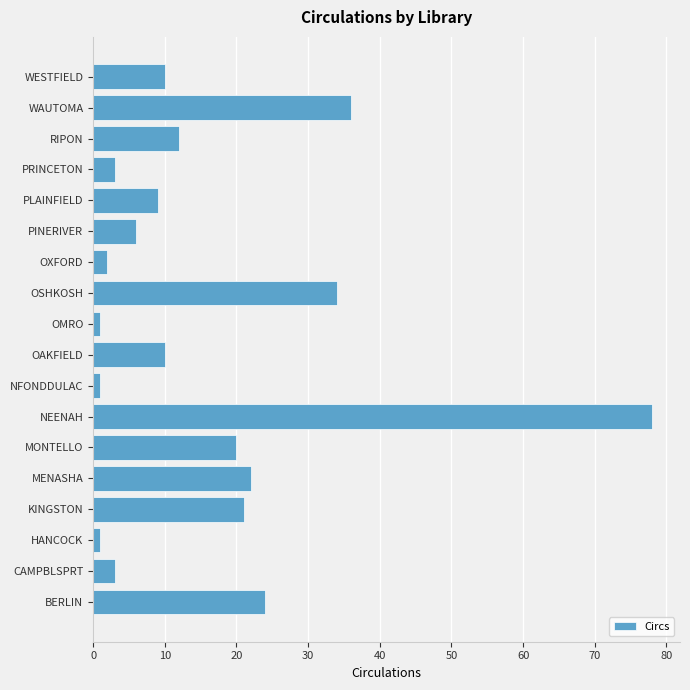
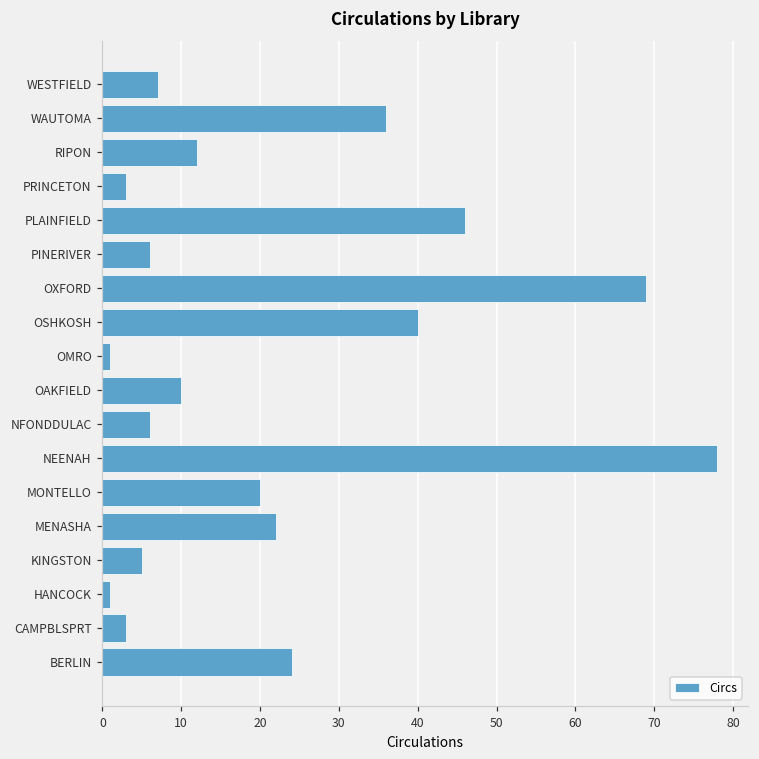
WESTFIELD: 10 -> 7
PLAINFIELD: 9 -> 46
OXFORD: 2 -> 69
OSHKOSH: 34 -> 40
NFONDDULAC: 1 -> 6
KINGSTON: 21 -> 5
